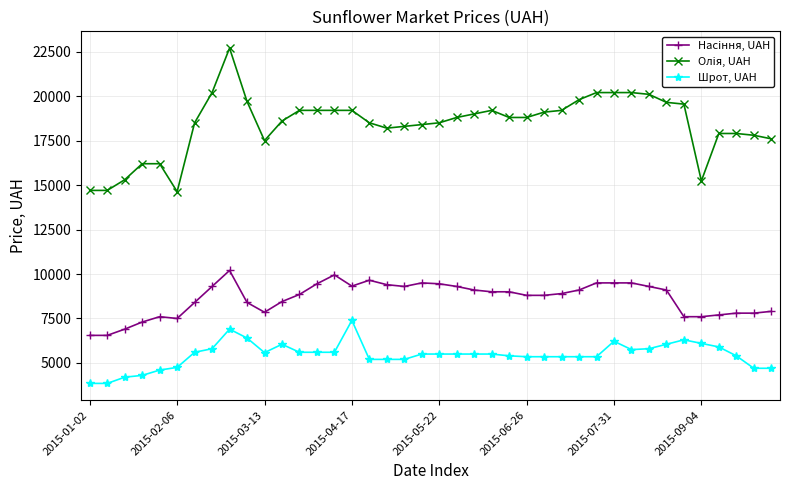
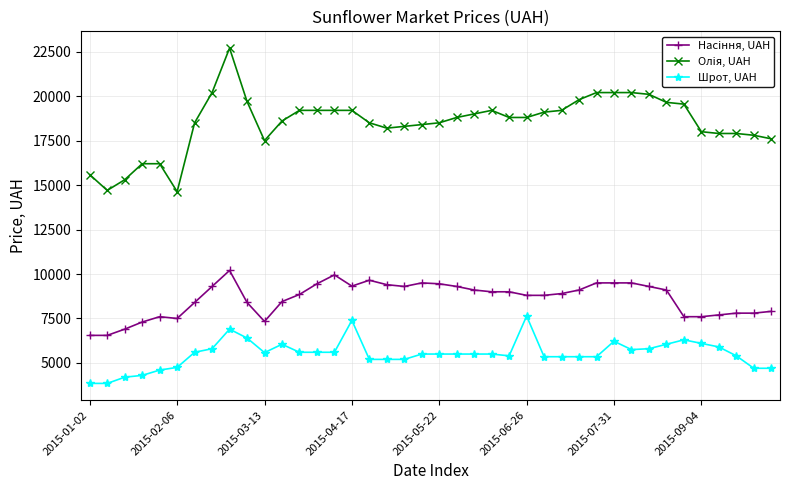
Олія, UAH, 2015-01-02: 14700 -> 15600
Насіння, UAH, 2015-03-13: 7900 -> 7300
Шрот, UAH, 2015-06-26: 5400 -> 7600
Олія, UAH, 2015-09-04: 15200 -> 18000
